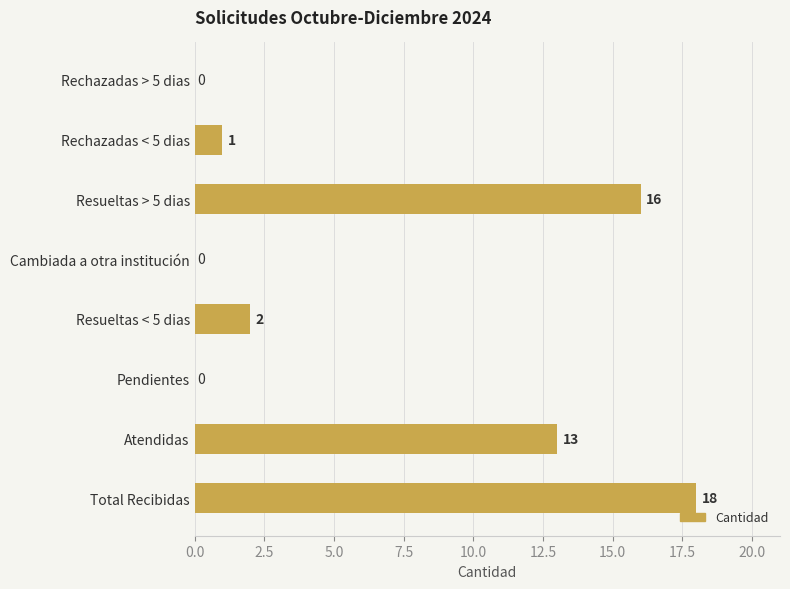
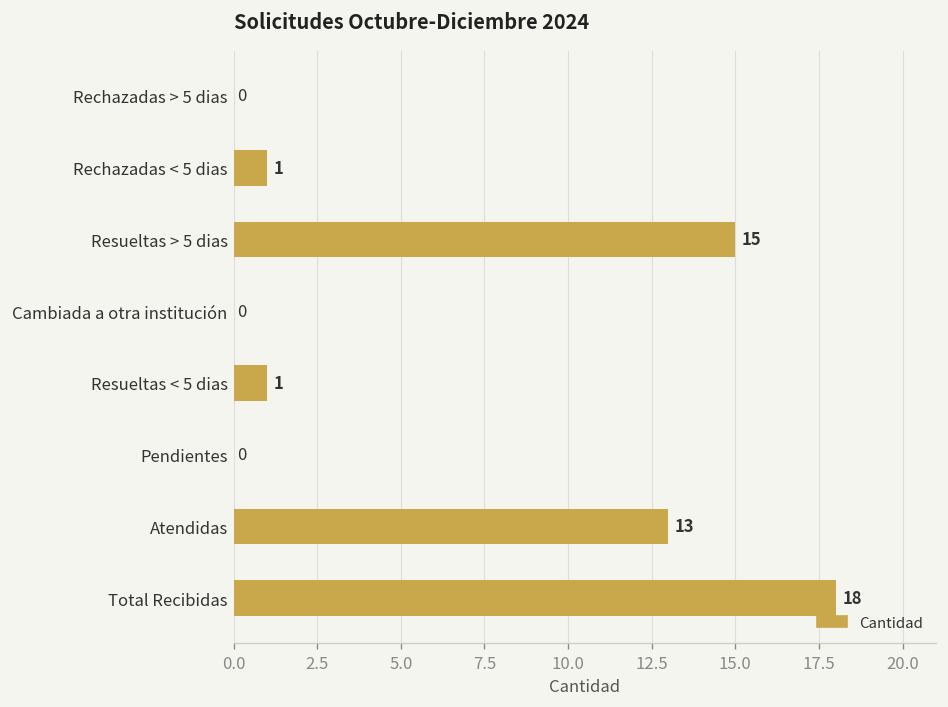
Resueltas > 5 dias: 16 -> 15
Resueltas < 5 dias: 2 -> 1
